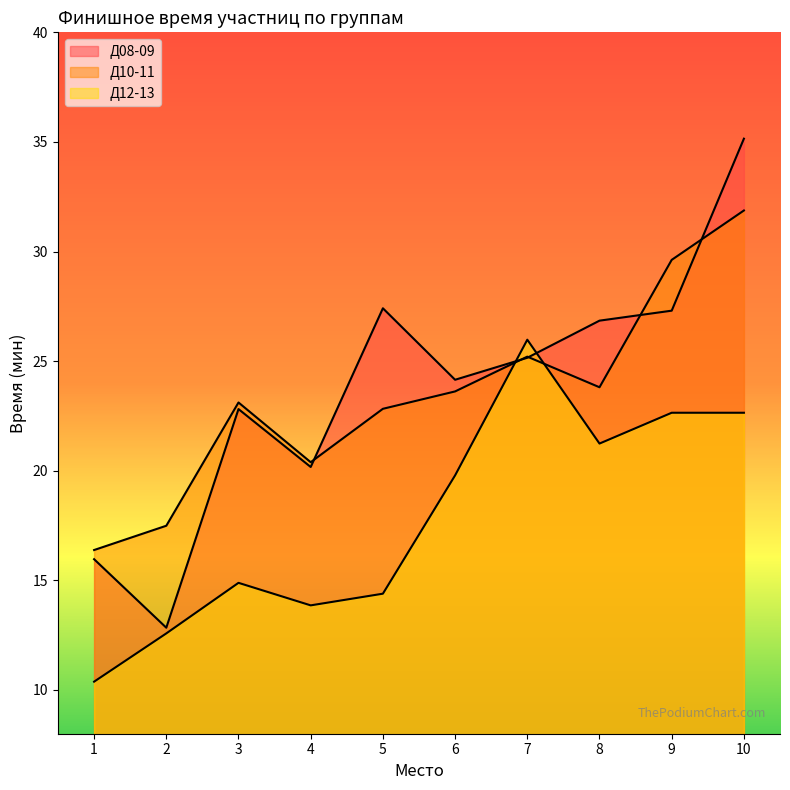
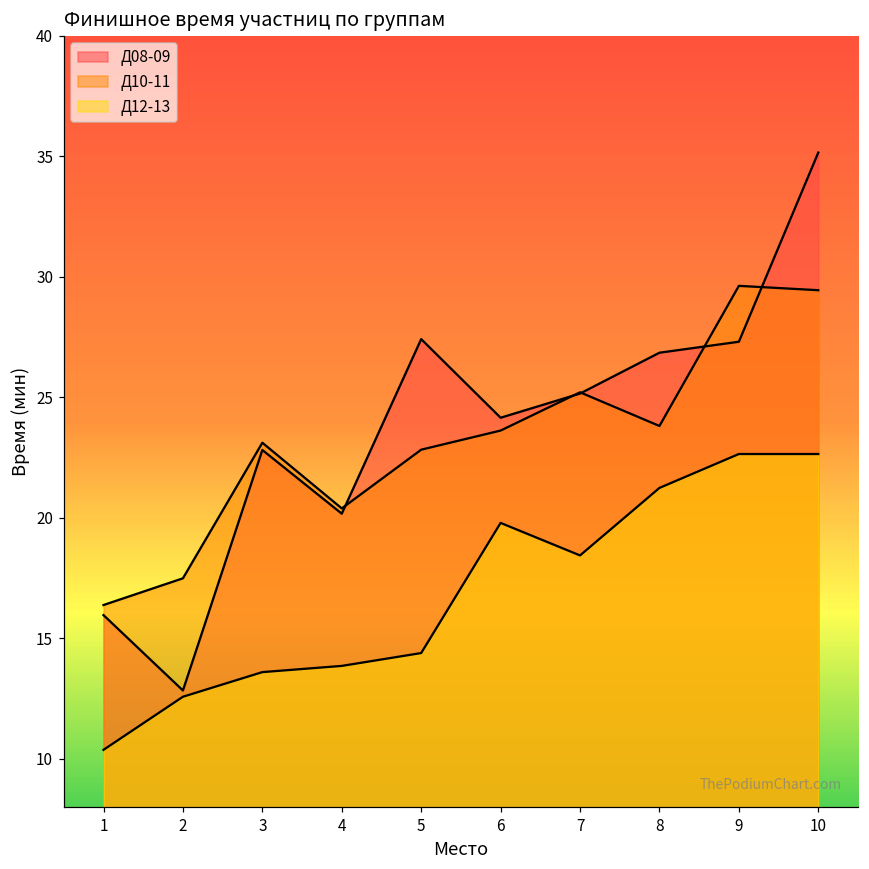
Д12-13, 3: 14.9 -> 13.6
Д12-13, 7: 26.0 -> 18.4
Д10-11, 10: 31.9 -> 29.4
